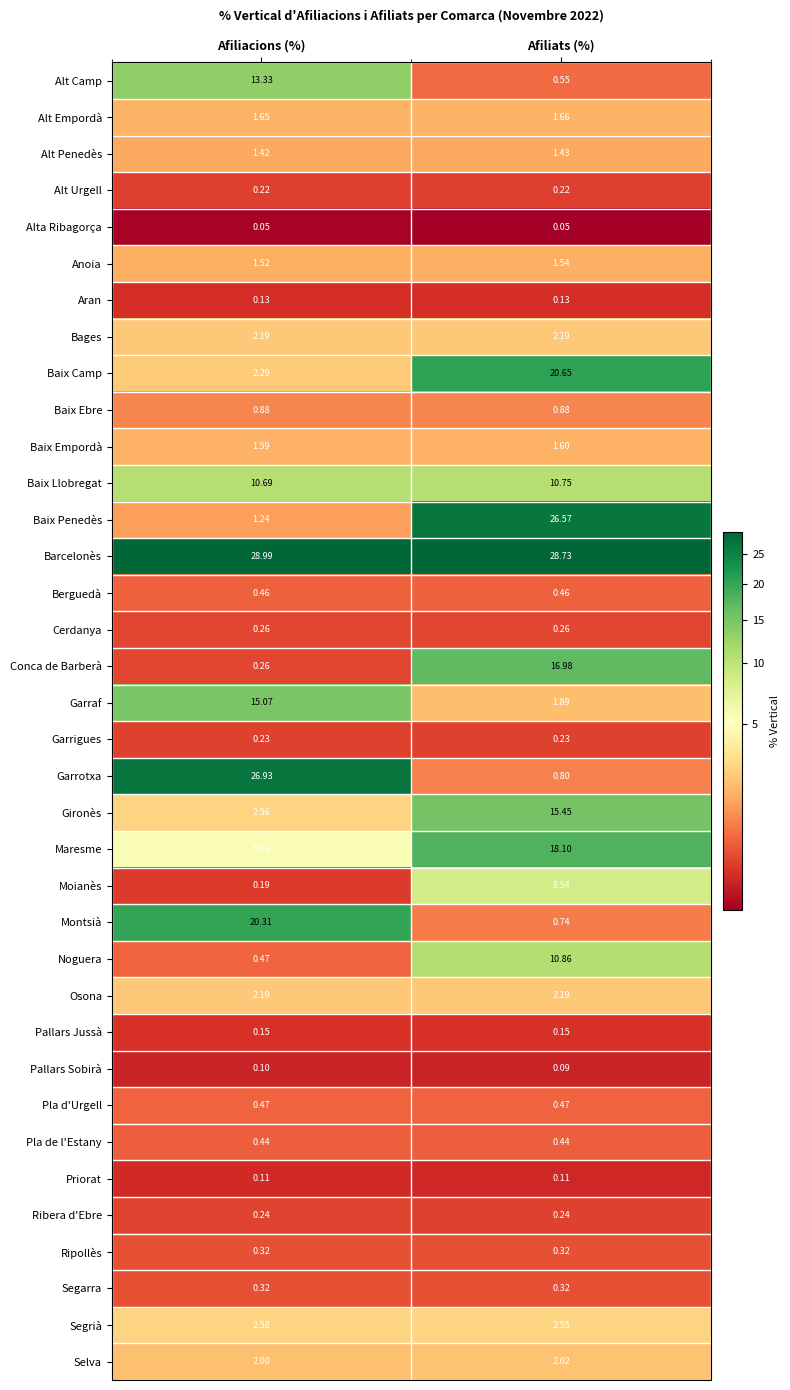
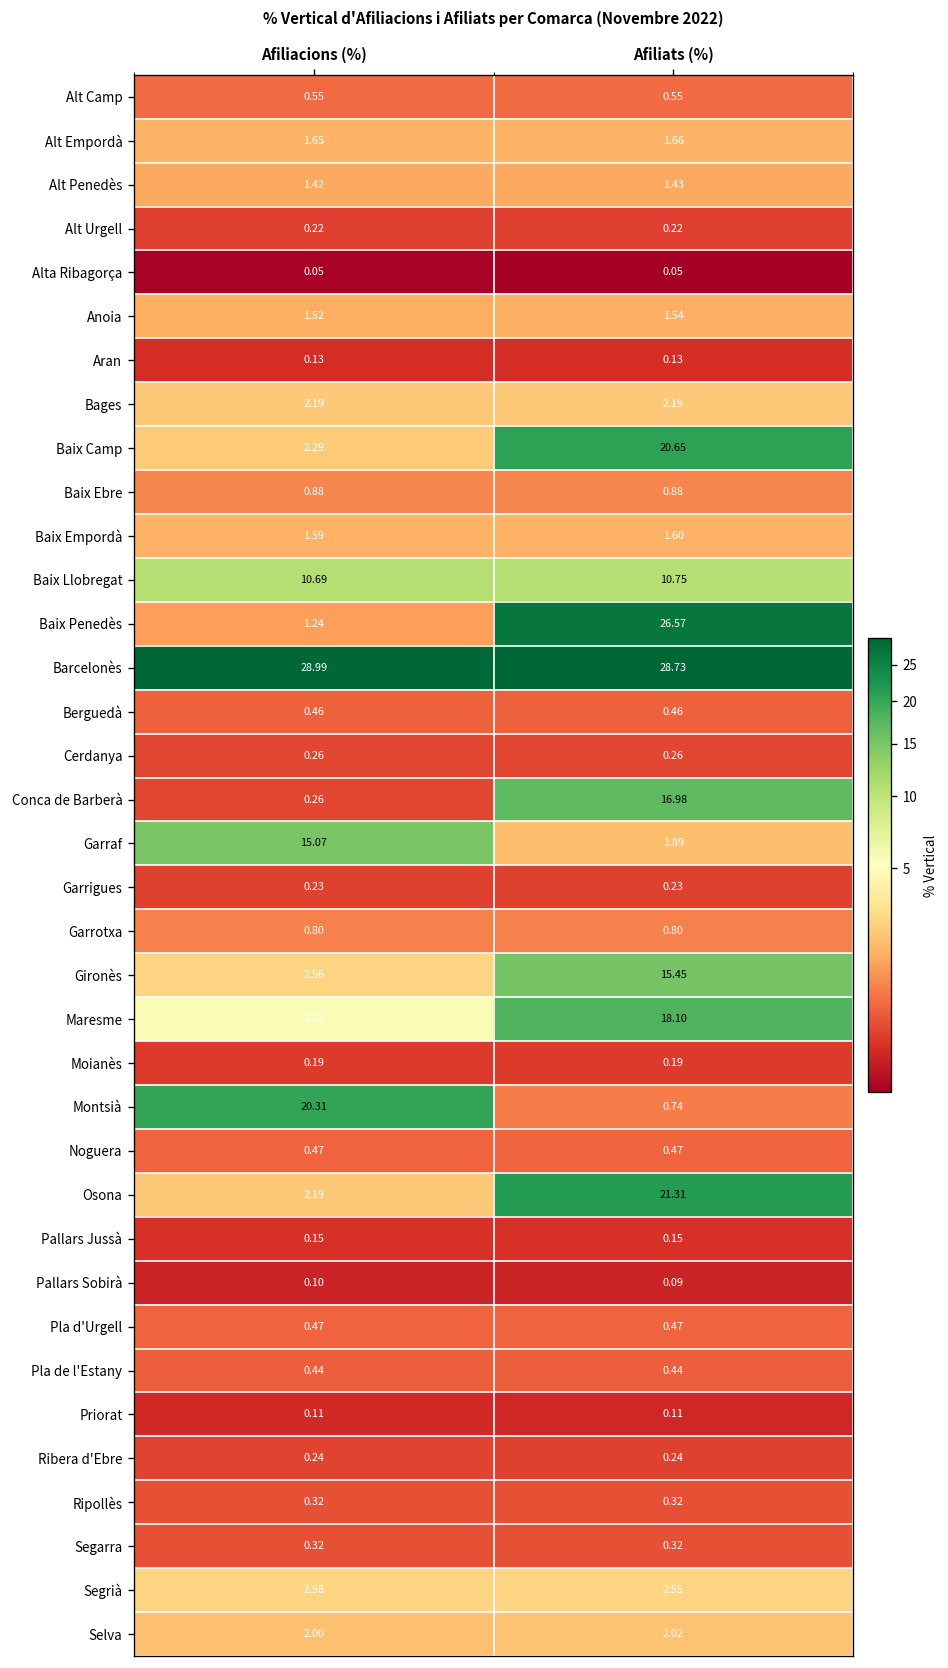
Alt Camp, Afiliacions (%): 13.33 -> 0.55
Garrotxa, Afiliacions (%): 26.93 -> 0.80
Moianès, Afiliats (%): 8.54 -> 0.19
Noguera, Afiliats (%): 10.86 -> 0.47
Osona, Afiliats (%): 2.19 -> 21.31
